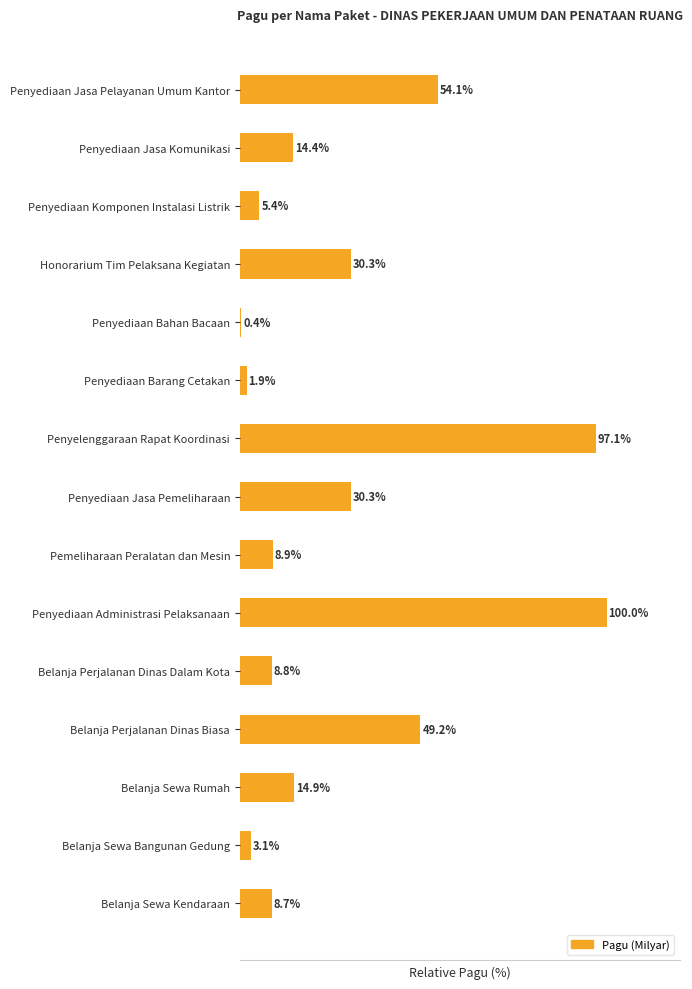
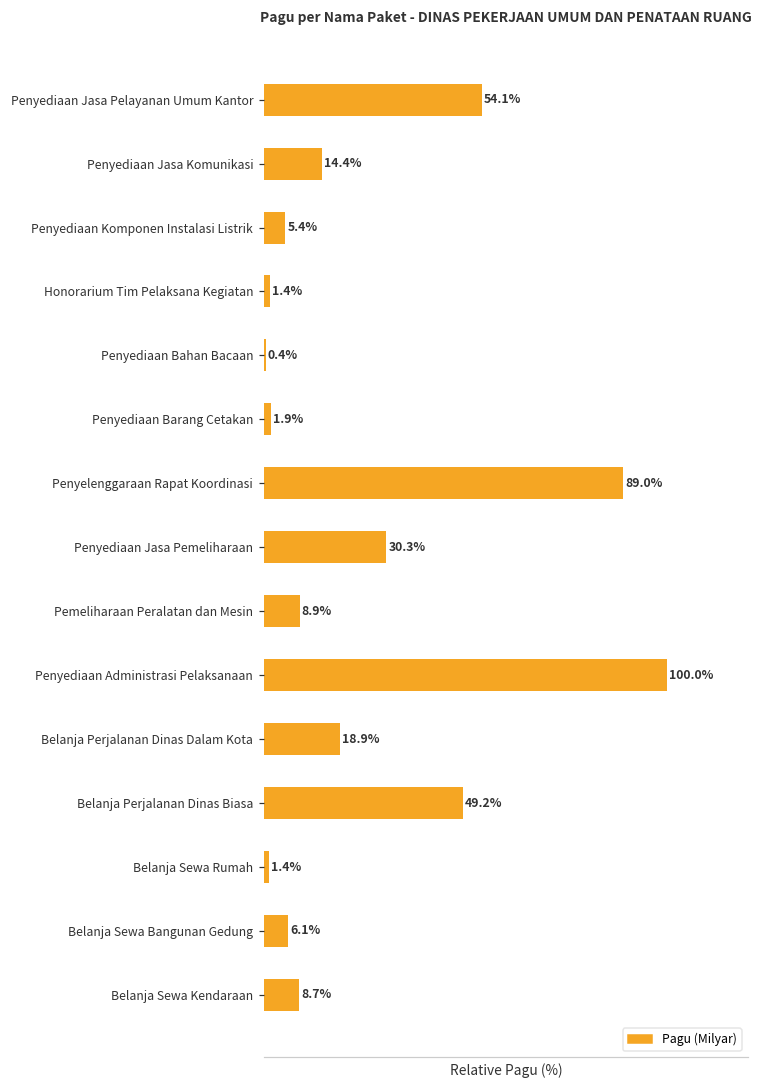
Honorarium Tim Pelaksana Kegiatan: 30.3% -> 1.4%
Penyelenggaraan Rapat Koordinasi: 97.1% -> 89.0%
Belanja Perjalanan Dinas Dalam Kota: 8.8% -> 18.9%
Belanja Sewa Rumah: 14.9% -> 1.4%
Belanja Sewa Bangunan Gedung: 3.1% -> 6.1%
